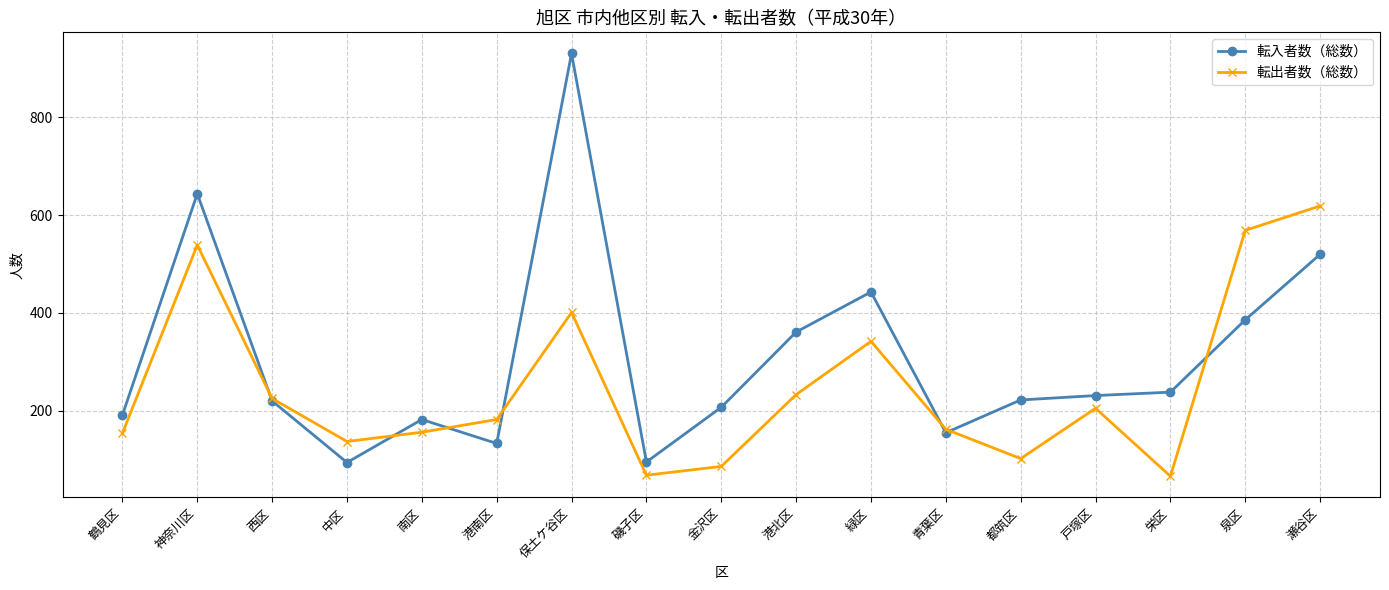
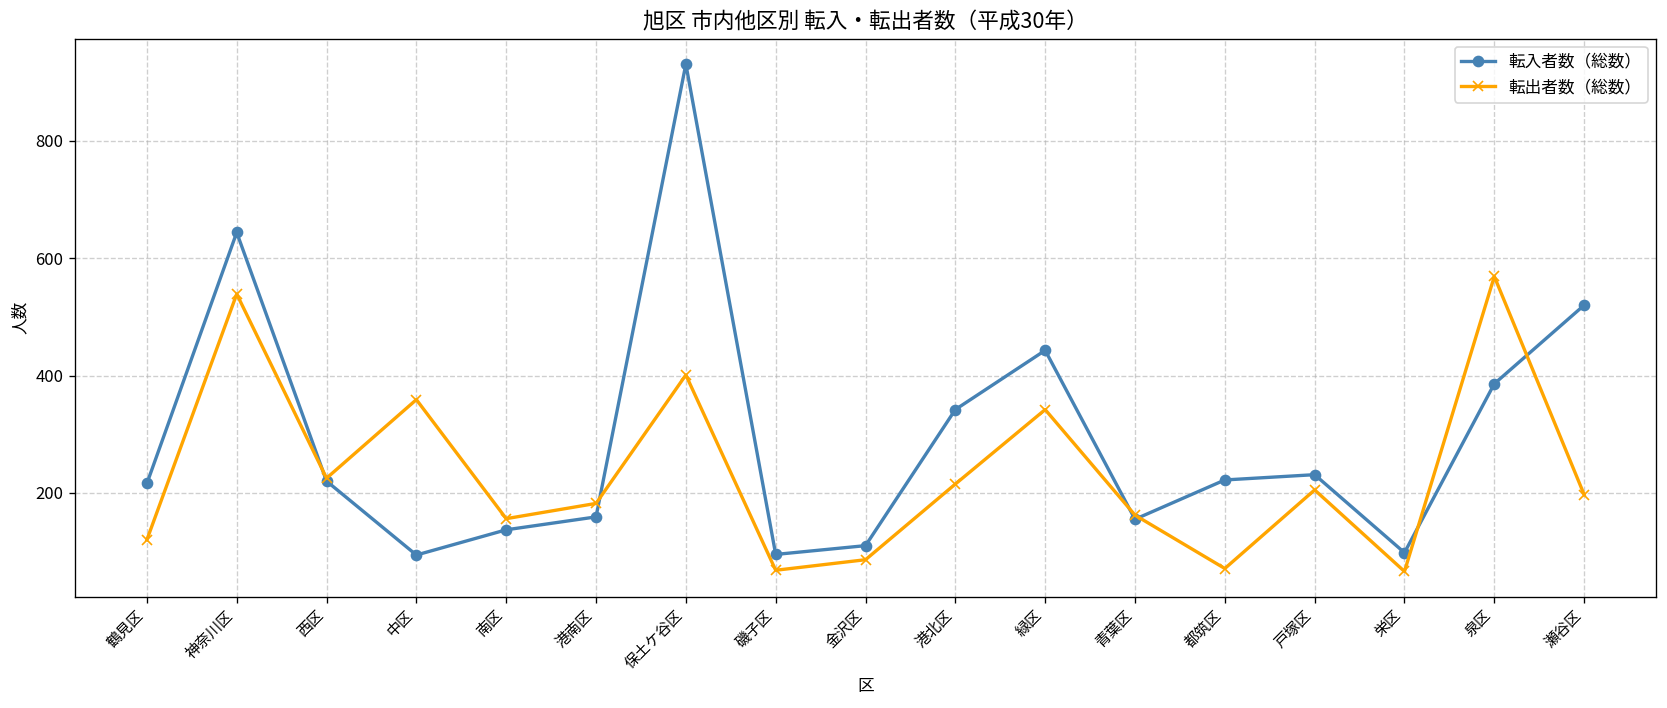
転入者数（総数）, 鶴見区: 190 -> 220
転出者数（総数）, 鶴見区: 150 -> 120
転出者数（総数）, 中区: 140 -> 360
転入者数（総数）, 南区: 180 -> 140
転入者数（総数）, 港南区: 130 -> 160
転入者数（総数）, 金沢区: 210 -> 110
転入者数（総数）, 港北区: 360 -> 340
転出者数（総数）, 港北区: 230 -> 220
転出者数（総数）, 都筑区: 100 -> 70
転入者数（総数）, 栄区: 240 -> 100
転出者数（総数）, 瀬谷区: 620 -> 200
